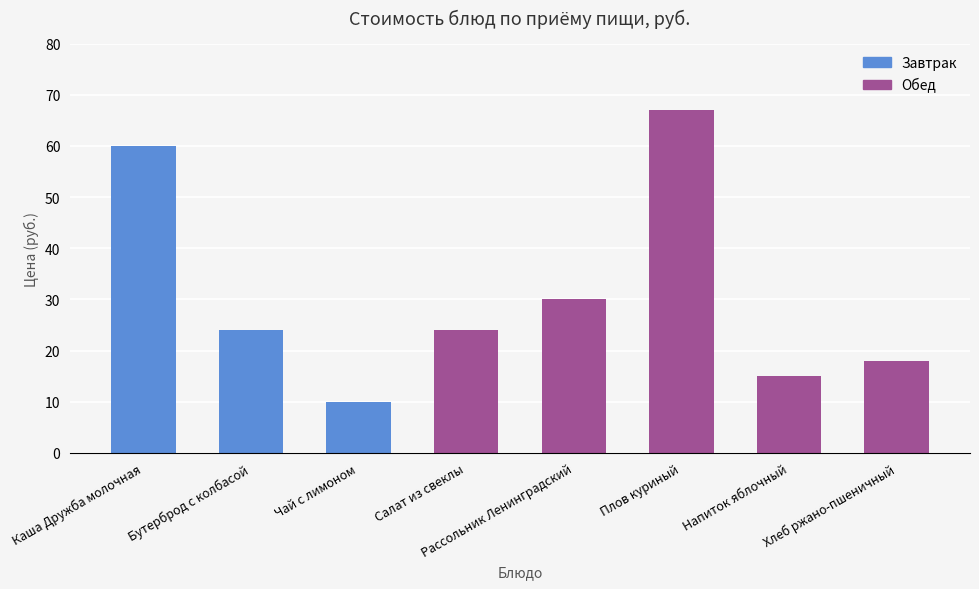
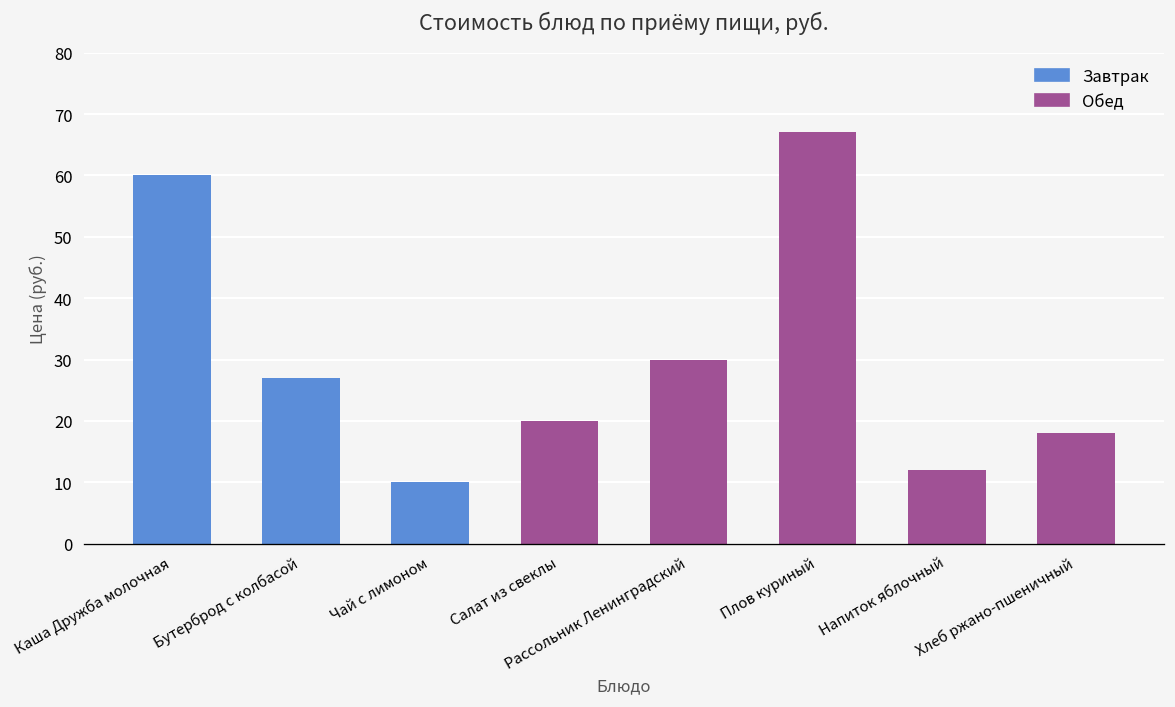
Бутерброд с колбасой: 24 -> 27
Салат из свеклы: 24 -> 20
Напиток яблочный: 15 -> 12
